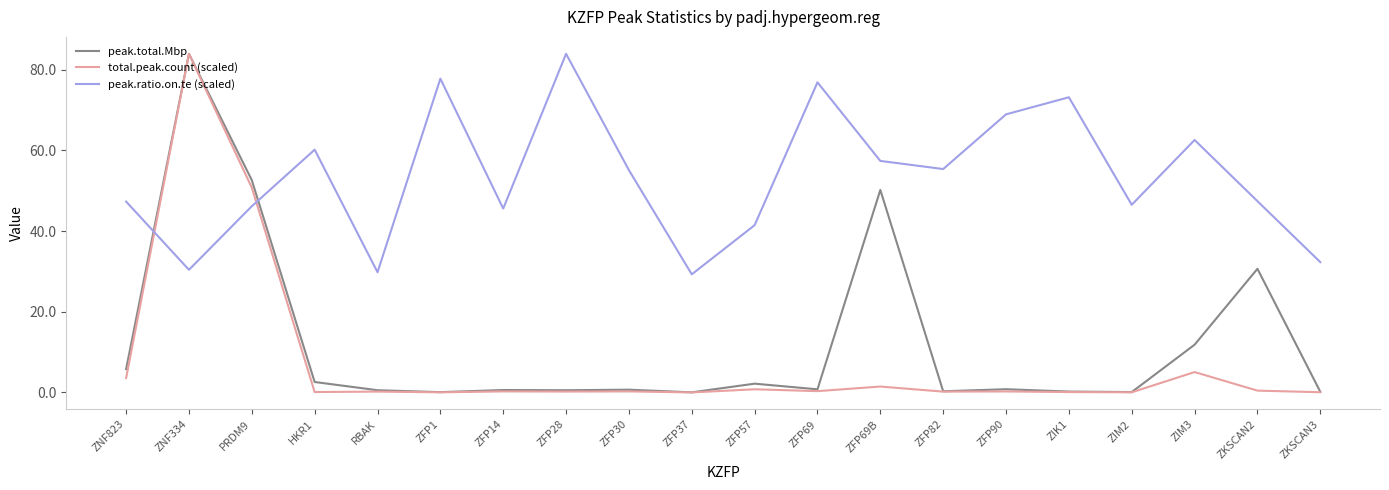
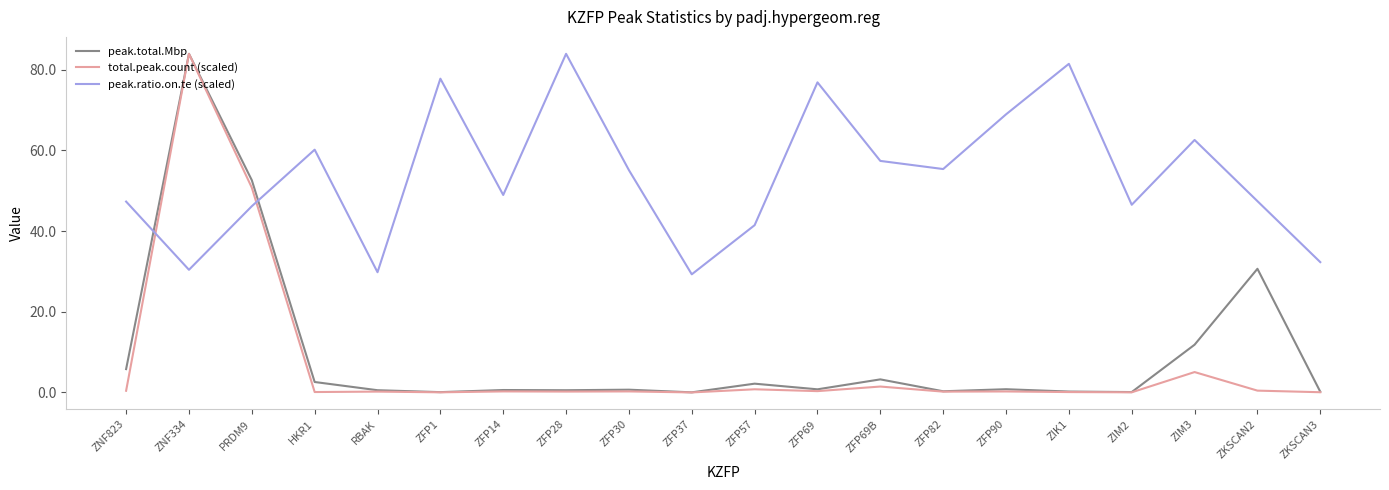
total.peak.count (scaled), ZNF823: 4 -> 0
peak.ratio.on.te (scaled), ZFP14: 46 -> 49
peak.total.Mbp, ZFP69B: 50 -> 3
peak.ratio.on.te (scaled), ZIK1: 73 -> 81
